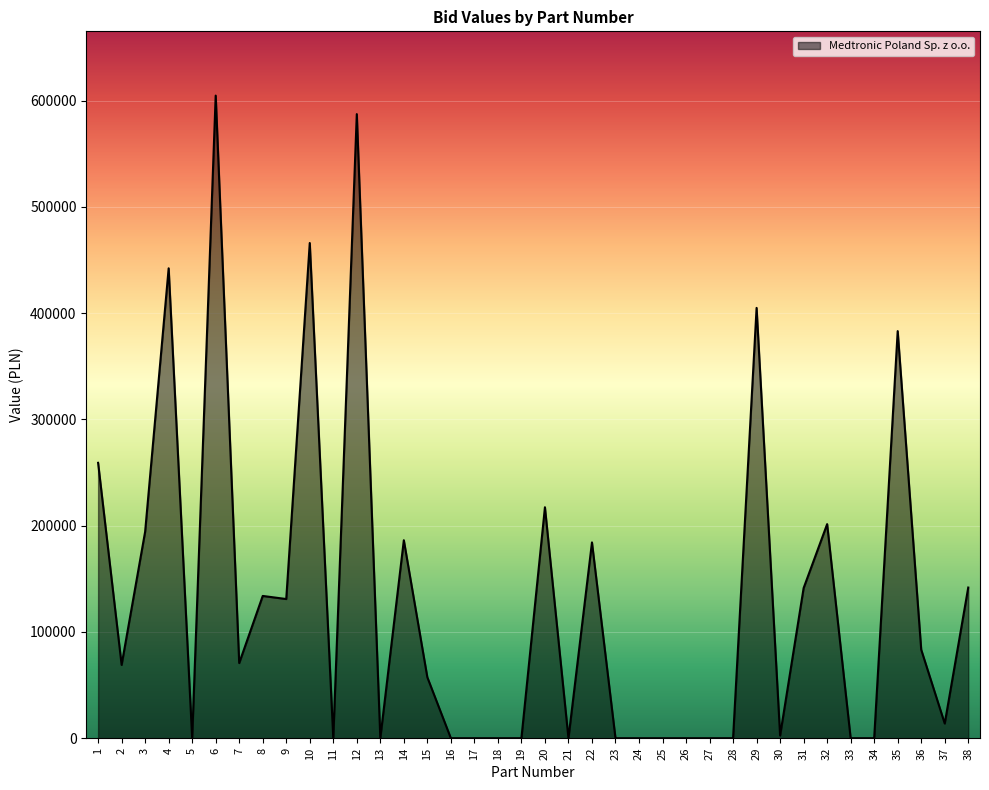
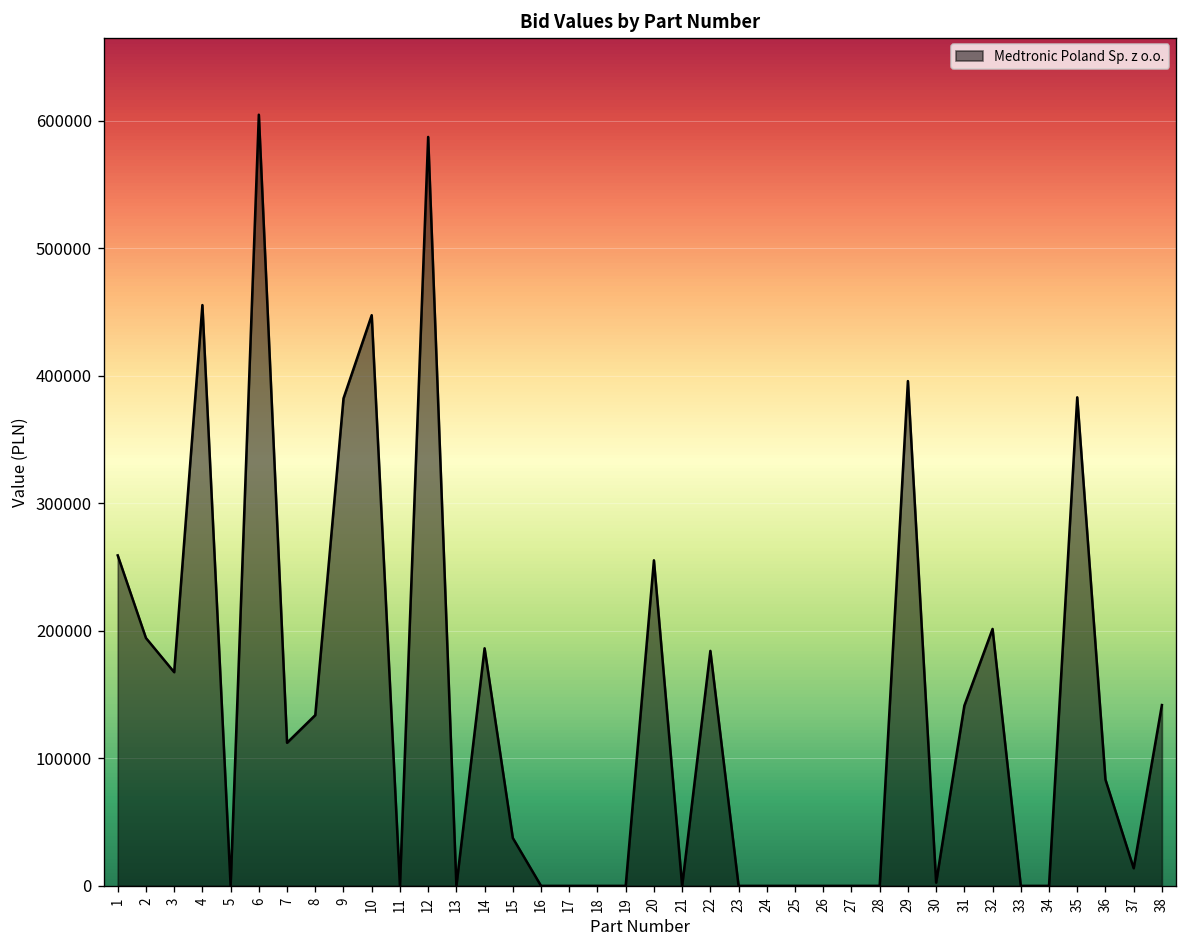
2: 69000 -> 194000
3: 194000 -> 168000
4: 442000 -> 456000
7: 71000 -> 112000
9: 131000 -> 382000
10: 466000 -> 448000
15: 57000 -> 38000
20: 217000 -> 255000
29: 405000 -> 396000
